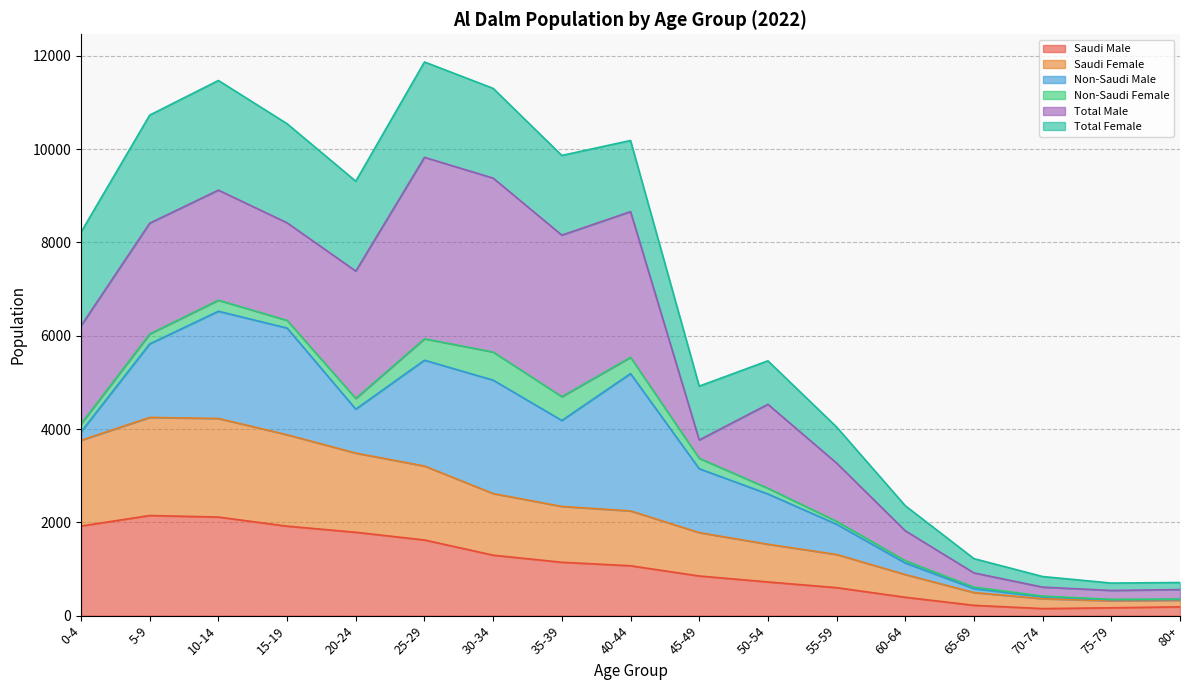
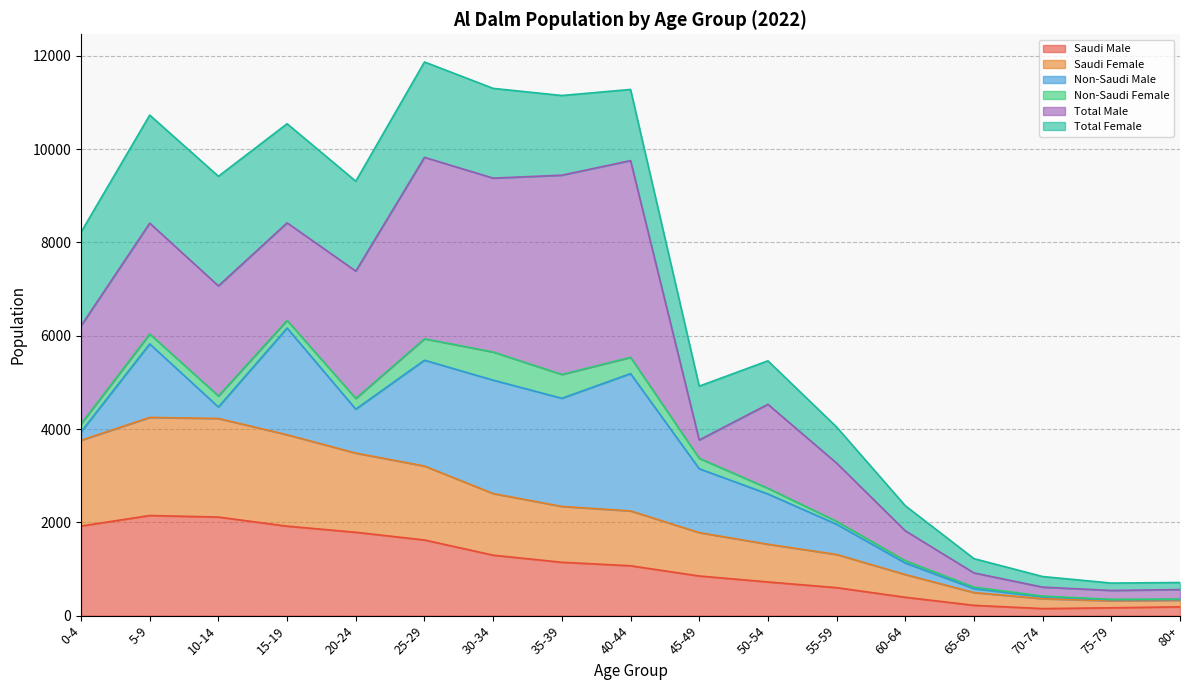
Non-Saudi Male, 10-14: 2300 -> 200
Non-Saudi Male, 35-39: 1800 -> 2300
Total Male, 35-39: 3500 -> 4300
Total Male, 40-44: 3100 -> 4200
